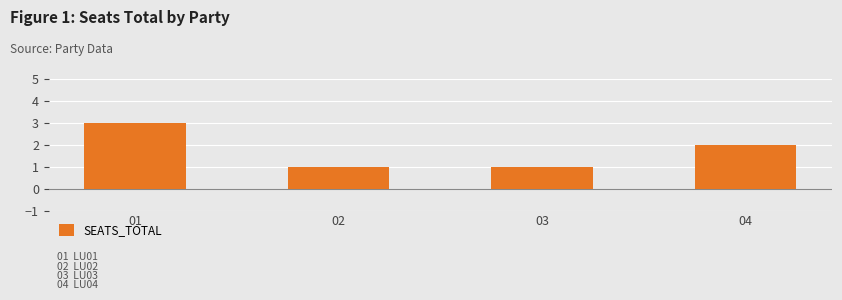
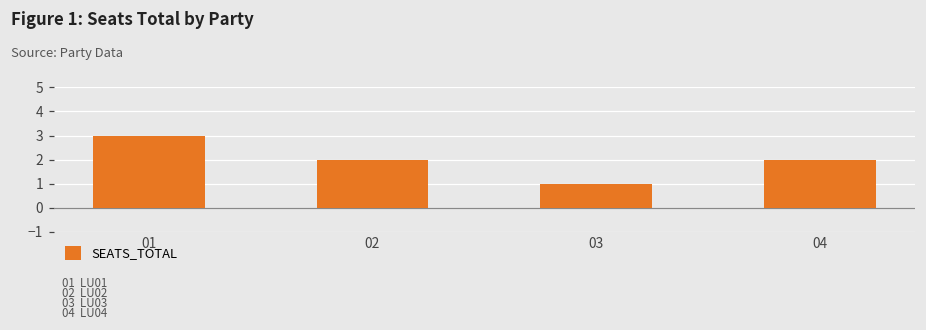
02: 1 -> 2
